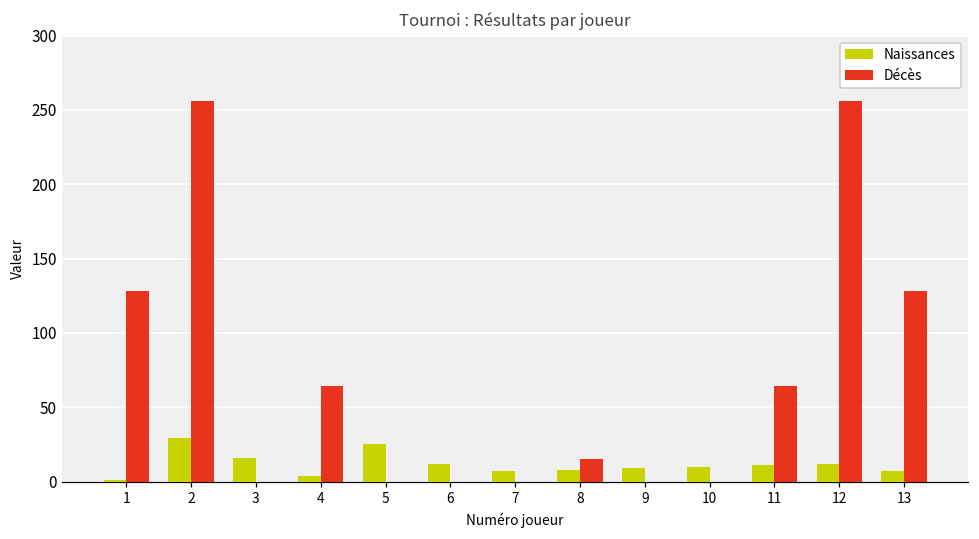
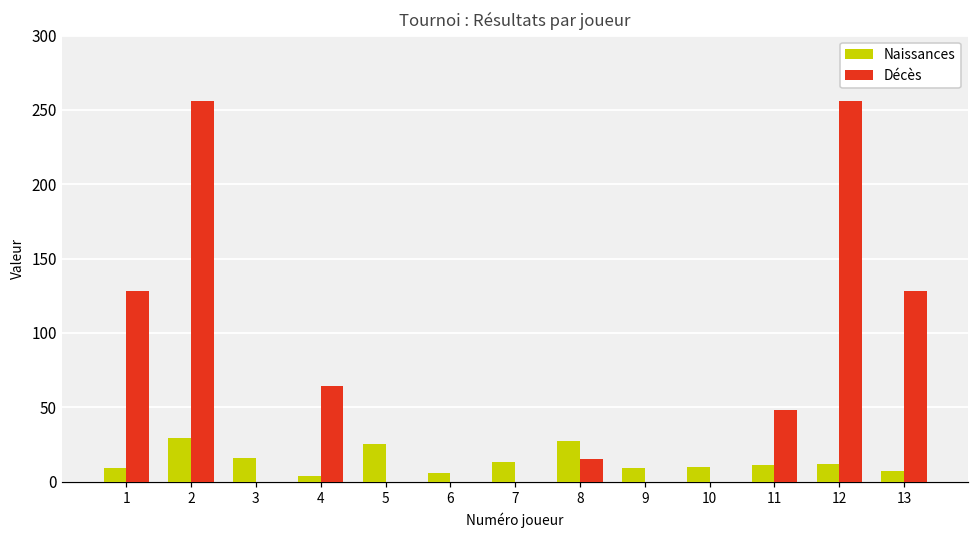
Naissances, 1: 1 -> 9
Naissances, 6: 12 -> 6
Naissances, 7: 7 -> 13
Naissances, 8: 8 -> 27
Décès, 11: 64 -> 48
